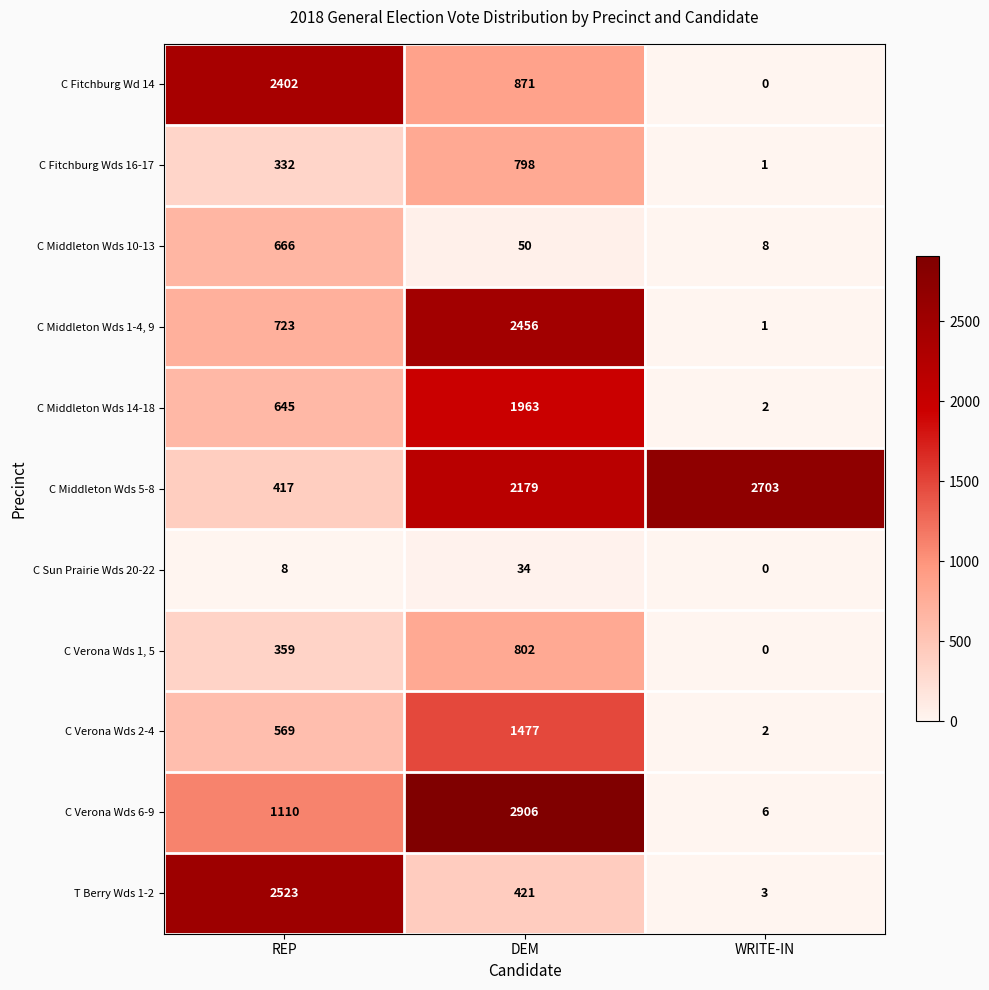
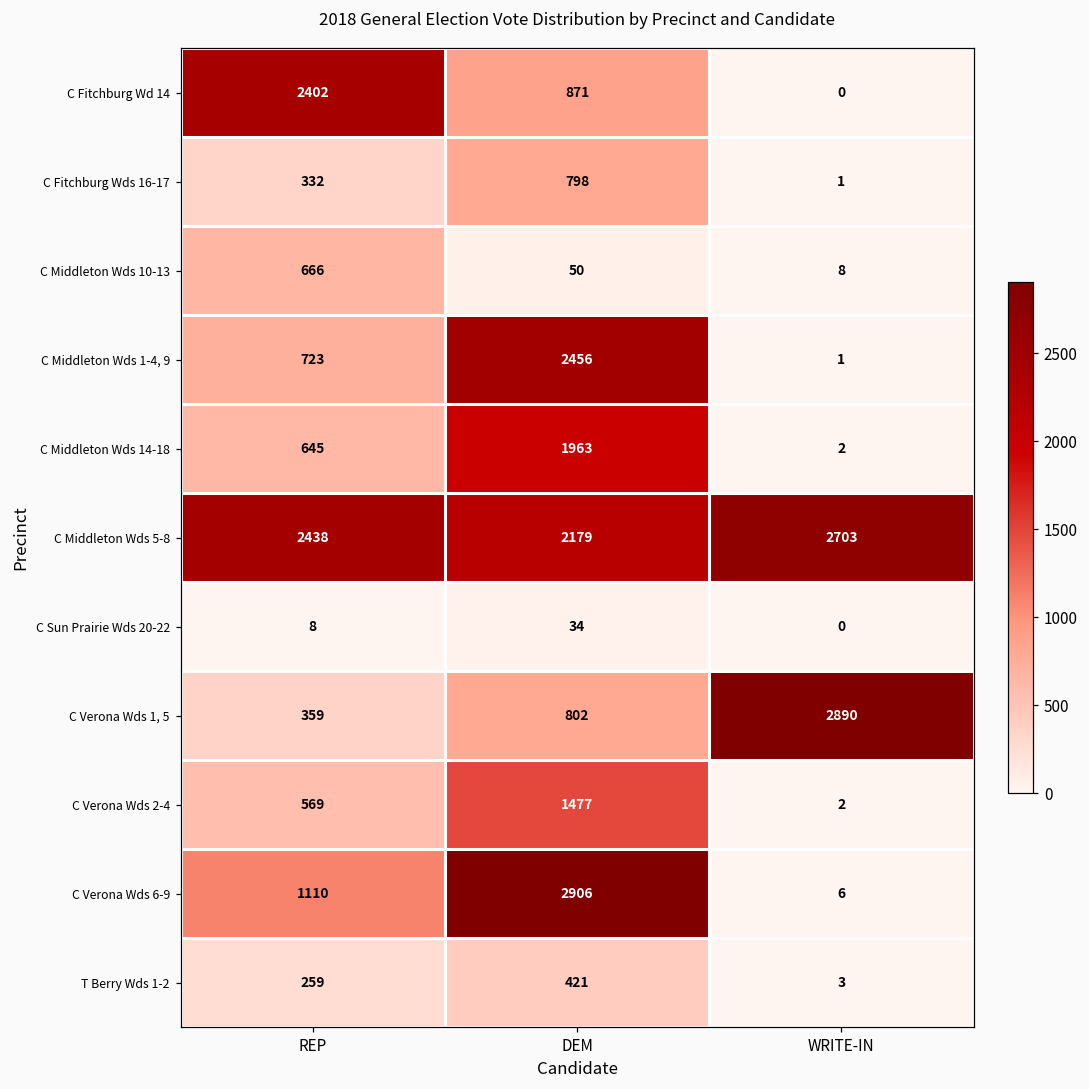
C Middleton Wds 5-8, REP: 417 -> 2438
C Verona Wds 1, 5, WRITE-IN: 0 -> 2890
T Berry Wds 1-2, REP: 2523 -> 259
